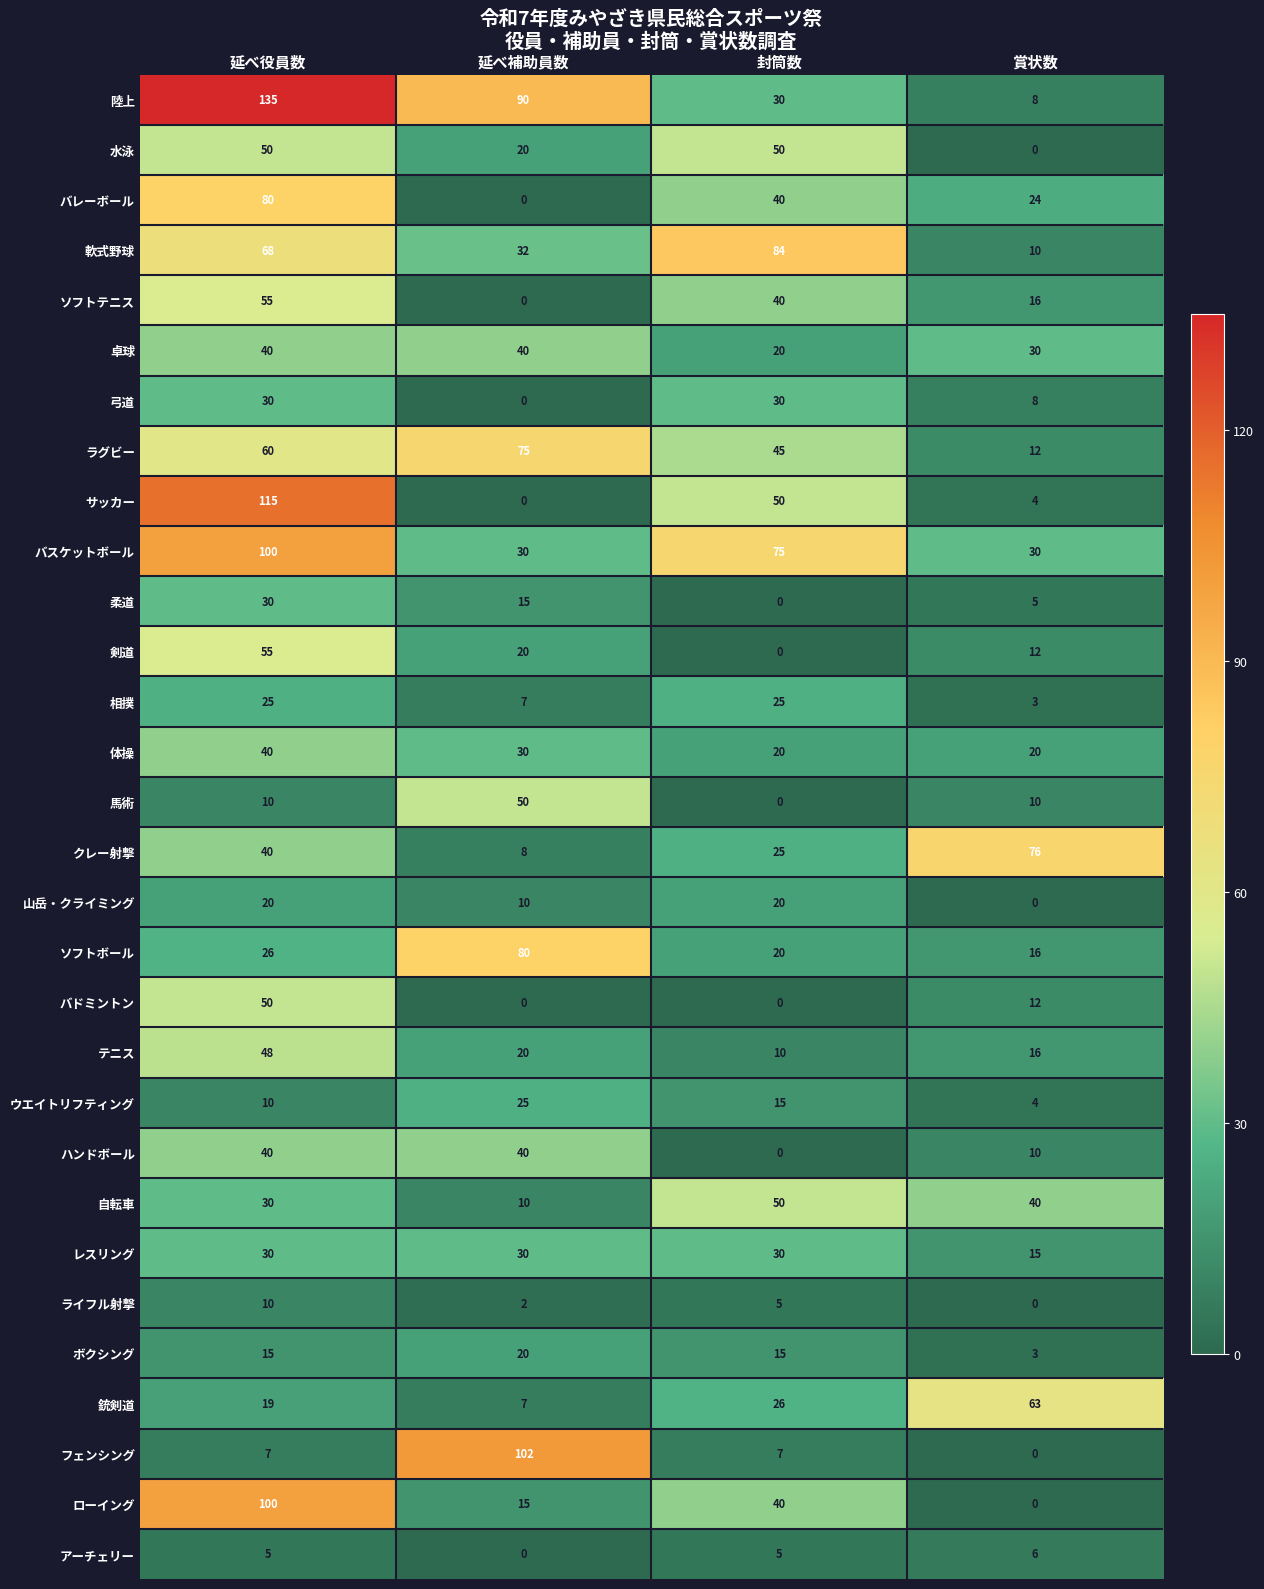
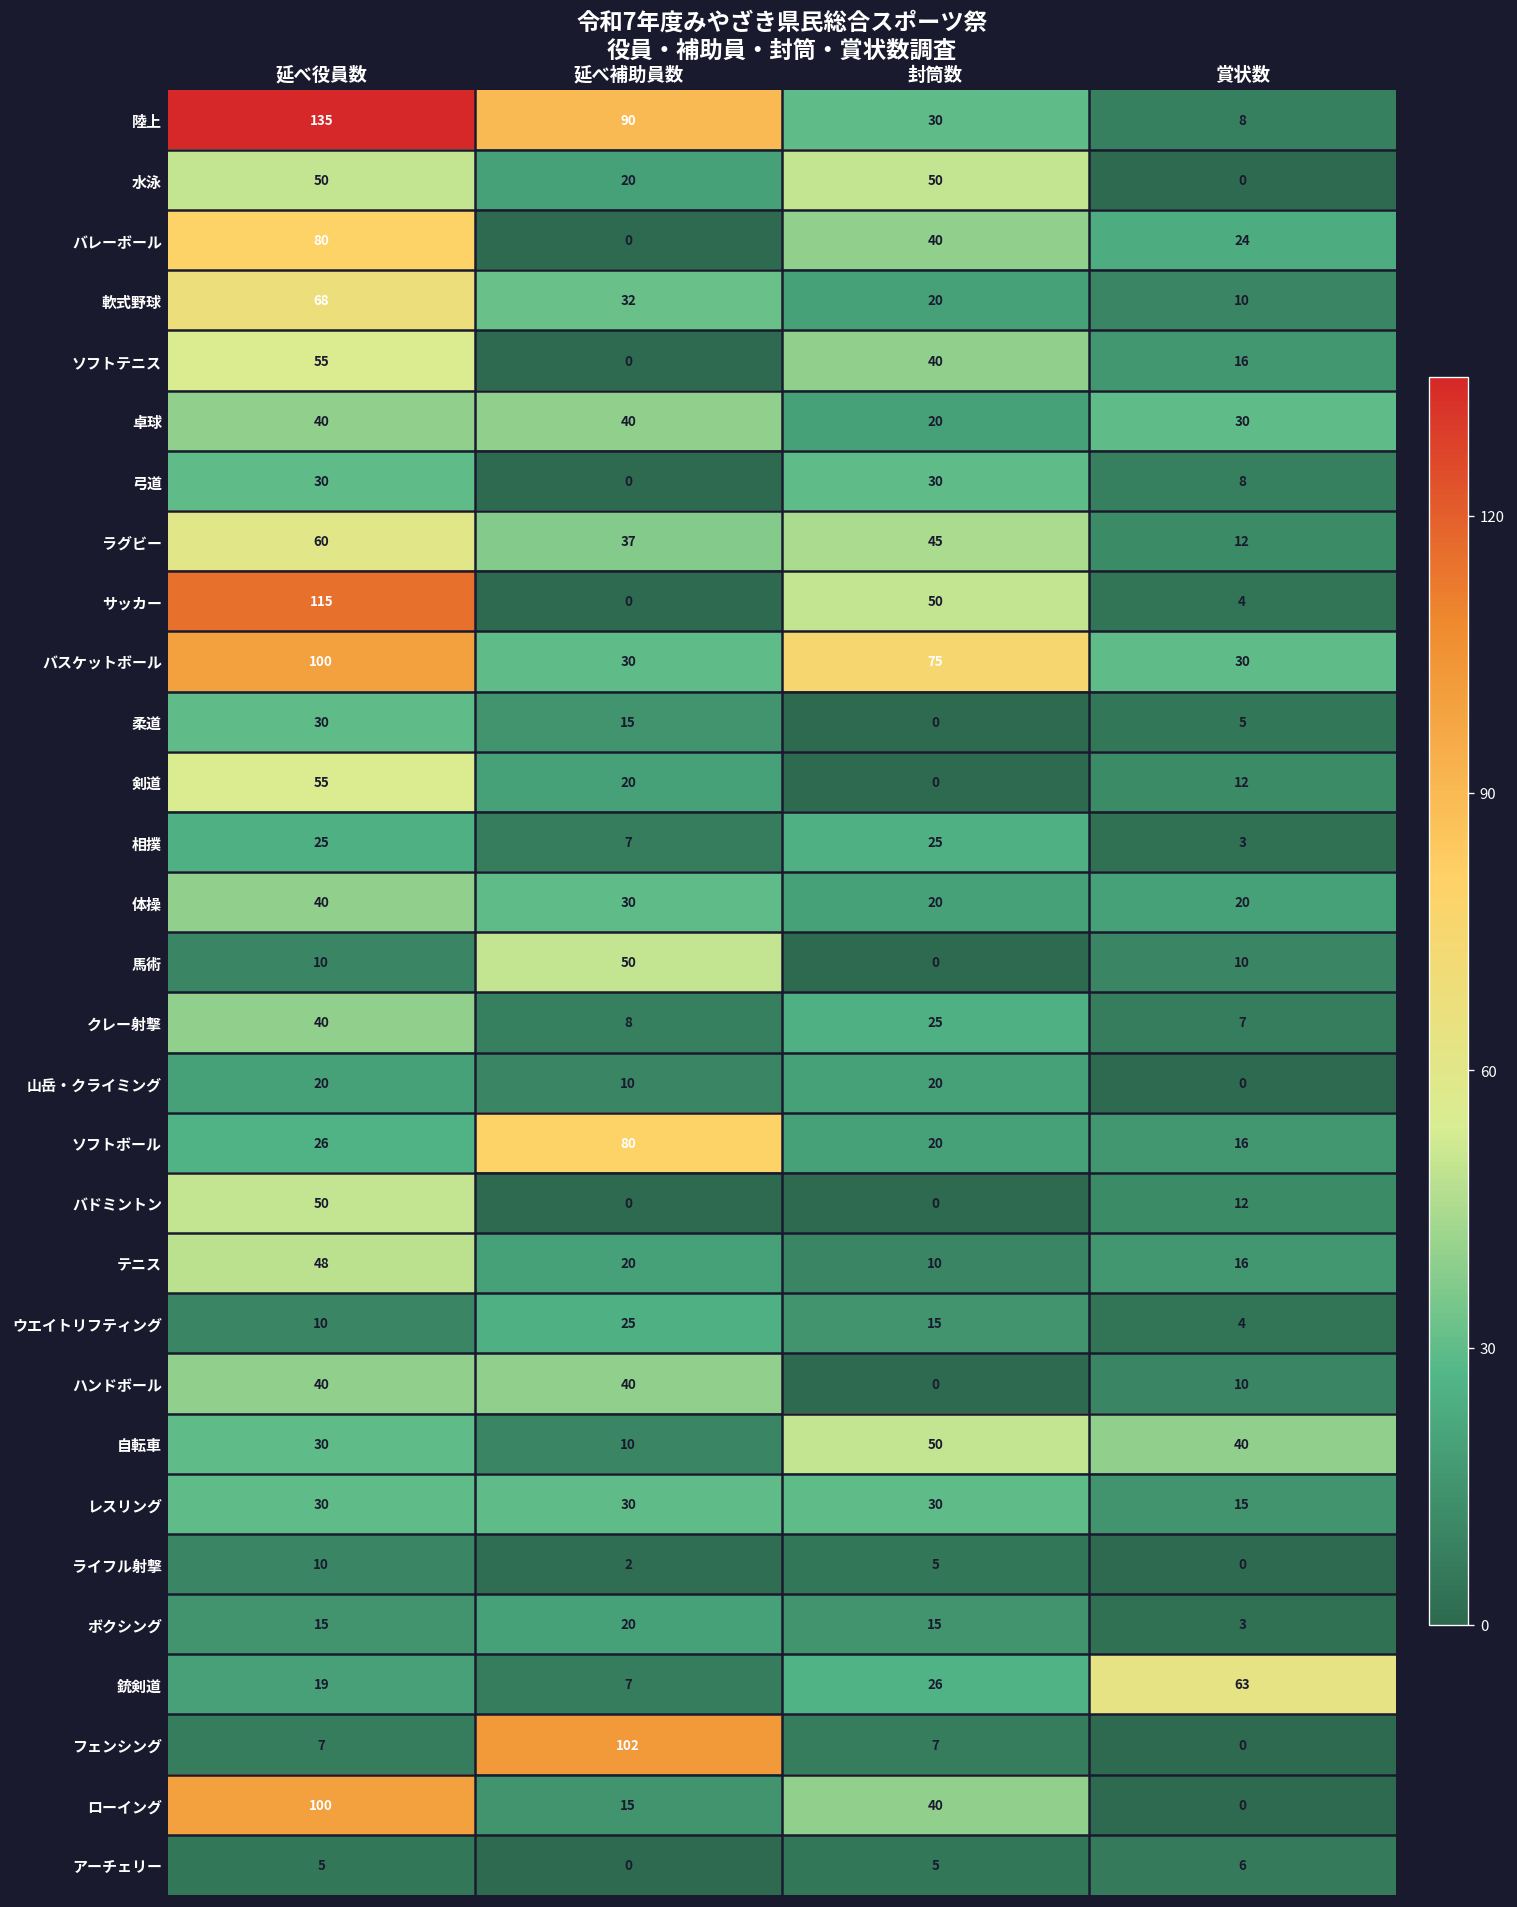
軟式野球, 封筒数: 84 -> 20
ラグビー, 延べ補助員数: 75 -> 37
クレー射撃, 賞状数: 76 -> 7
